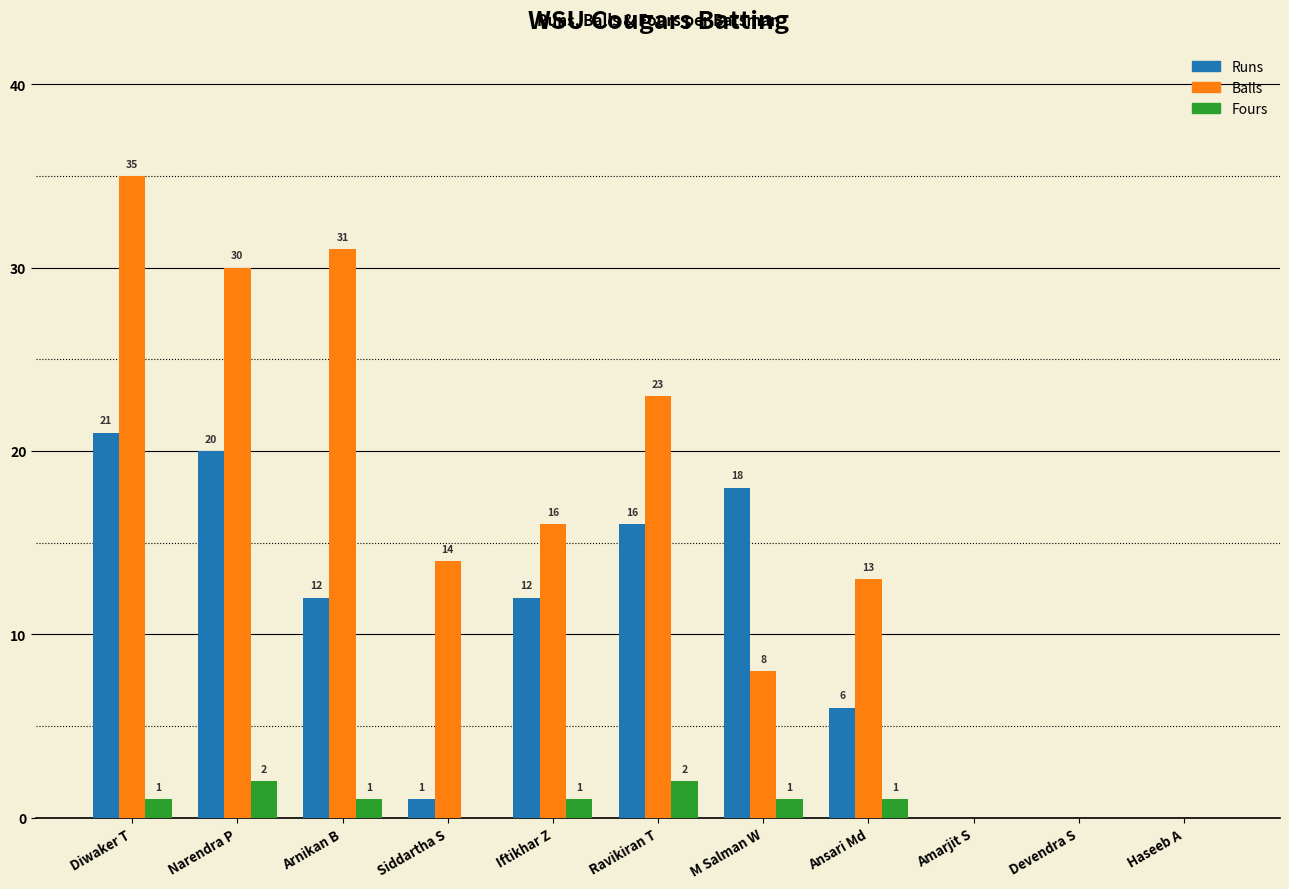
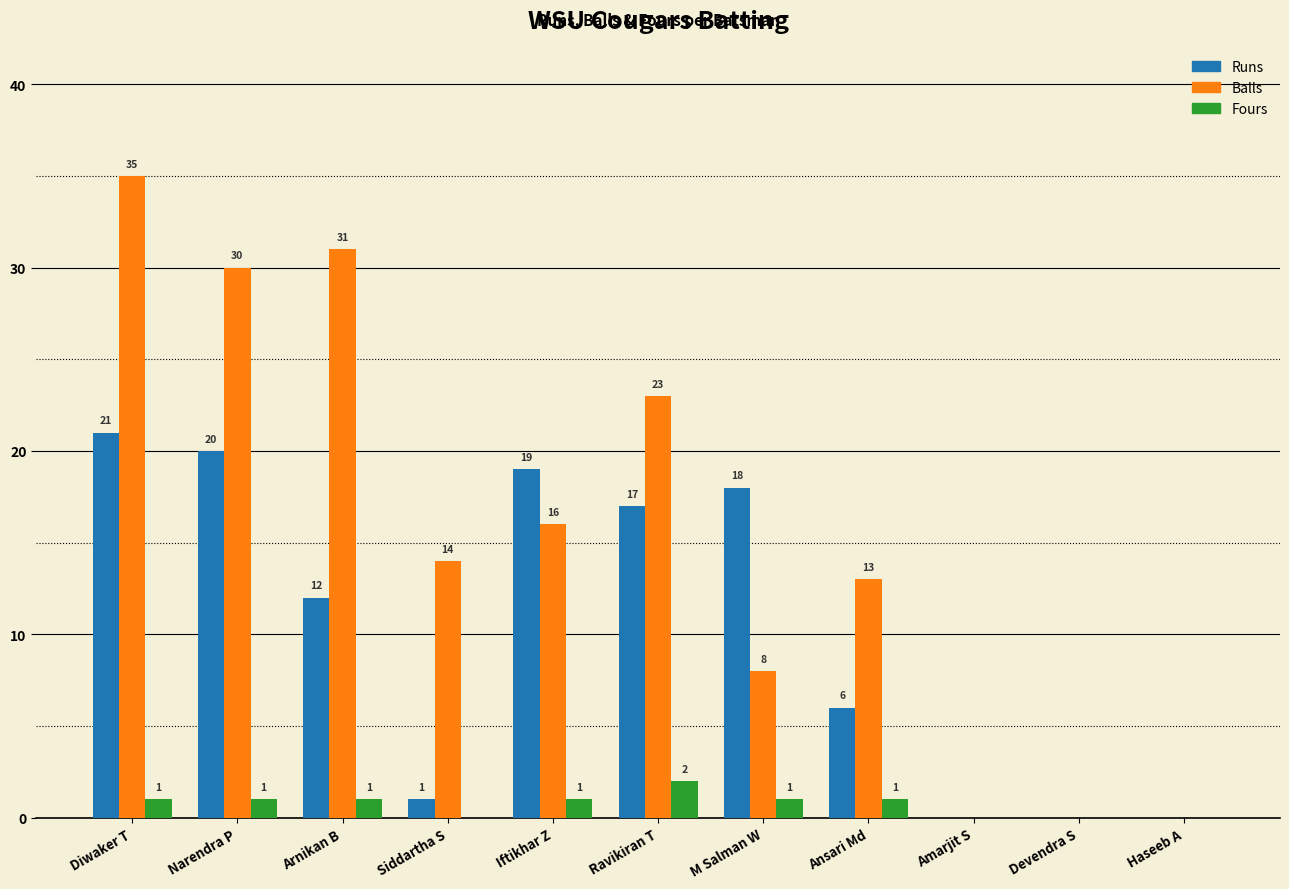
Fours, Narendra P: 2 -> 1
Runs, Iftikhar Z: 12 -> 19
Runs, Ravikiran T: 16 -> 17
